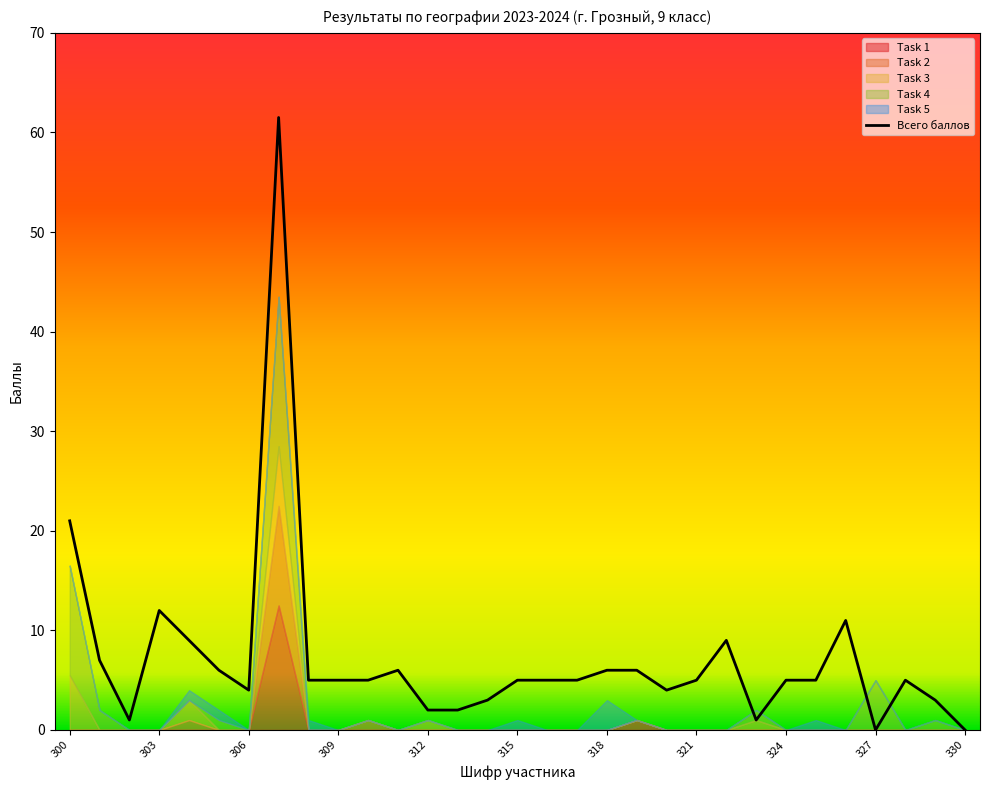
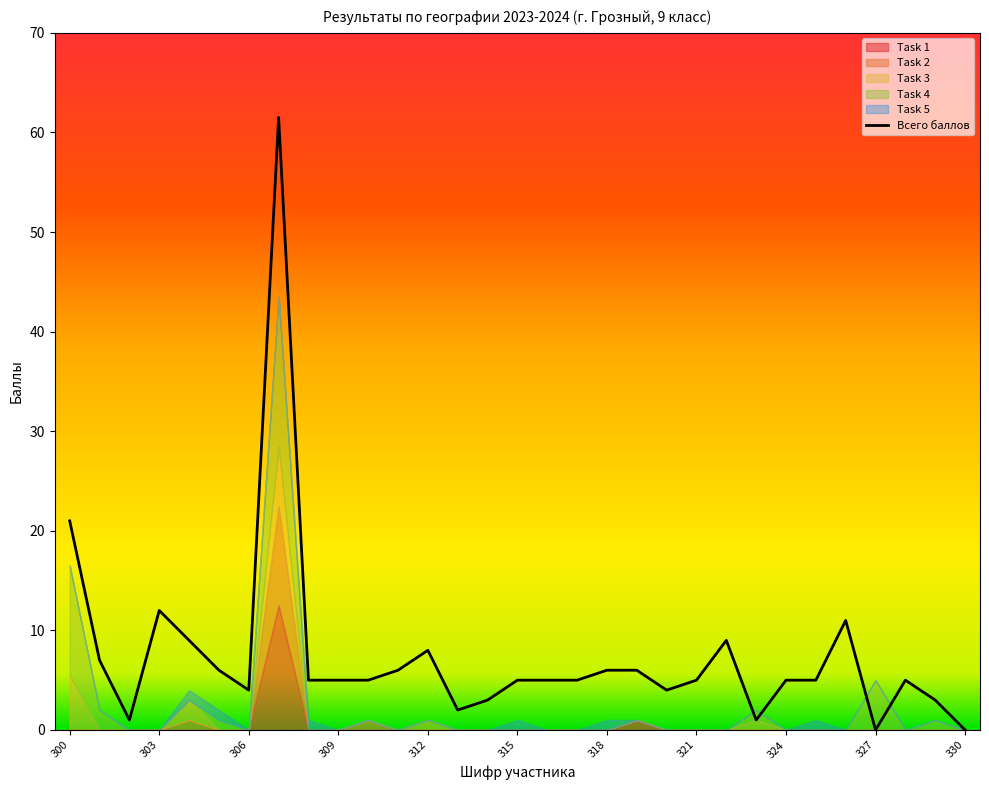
Всего баллов, 312: 2 -> 8
Task 5, 318: 3 -> 1
